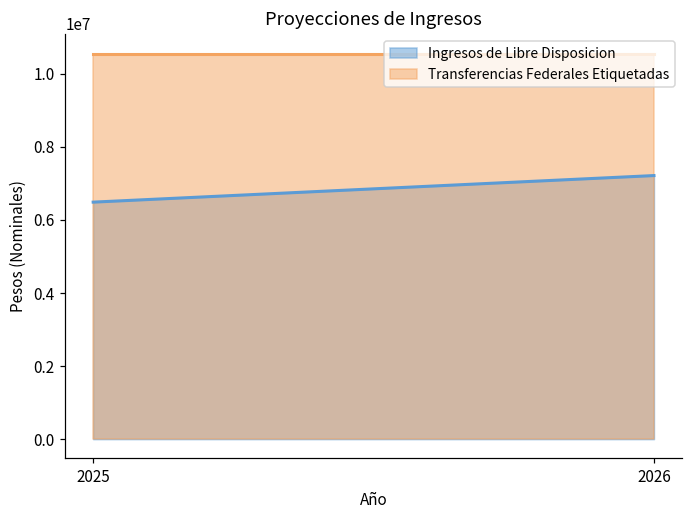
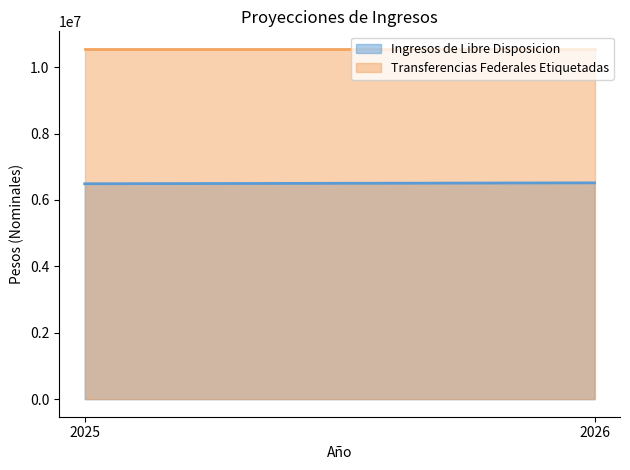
Ingresos de Libre Disposicion, 2026: 7200000 -> 6500000
